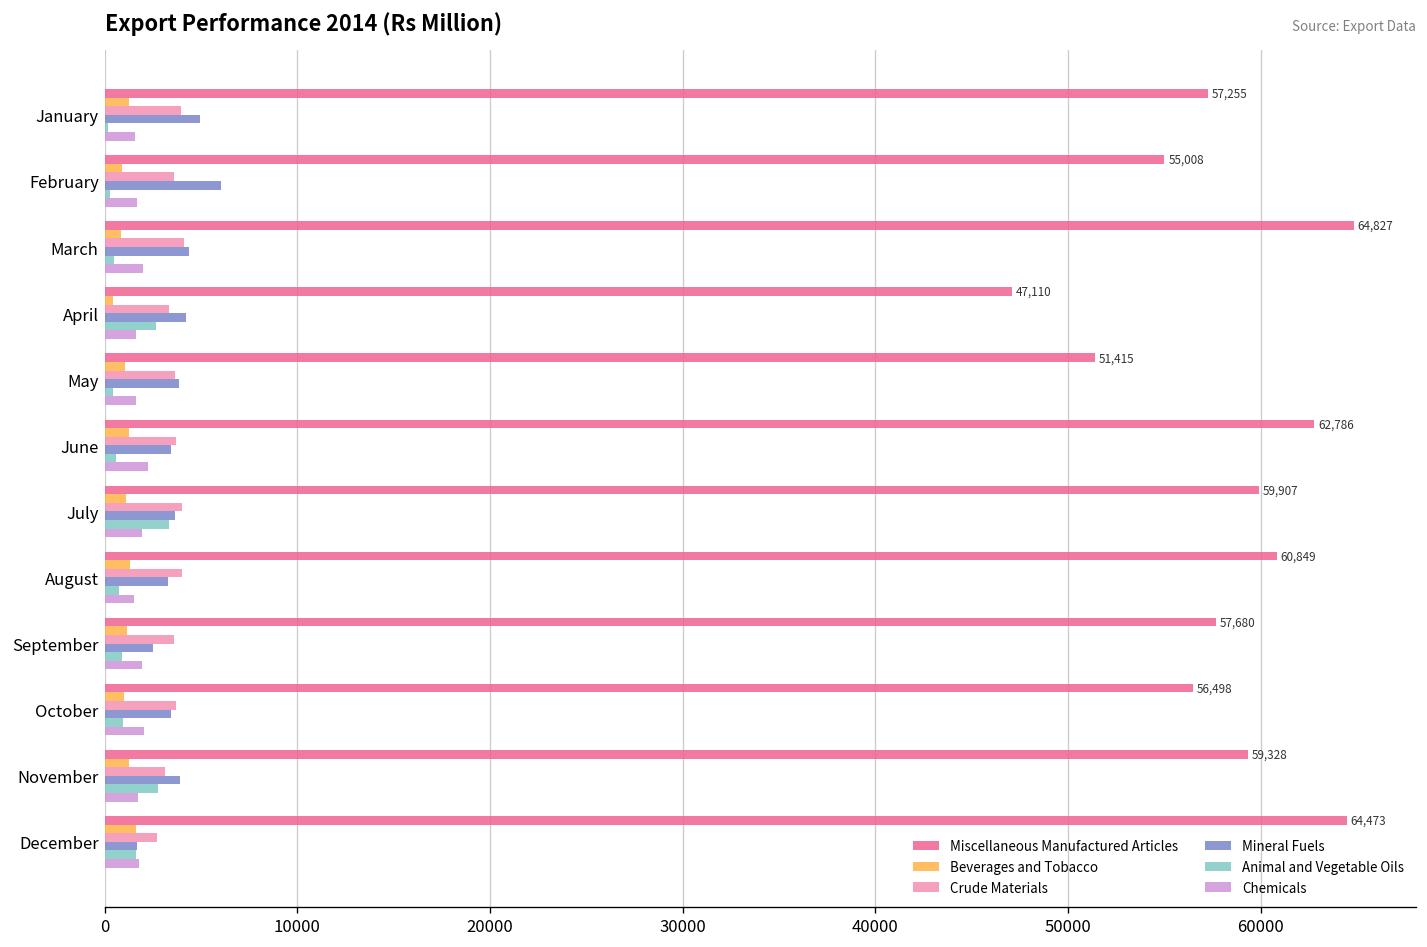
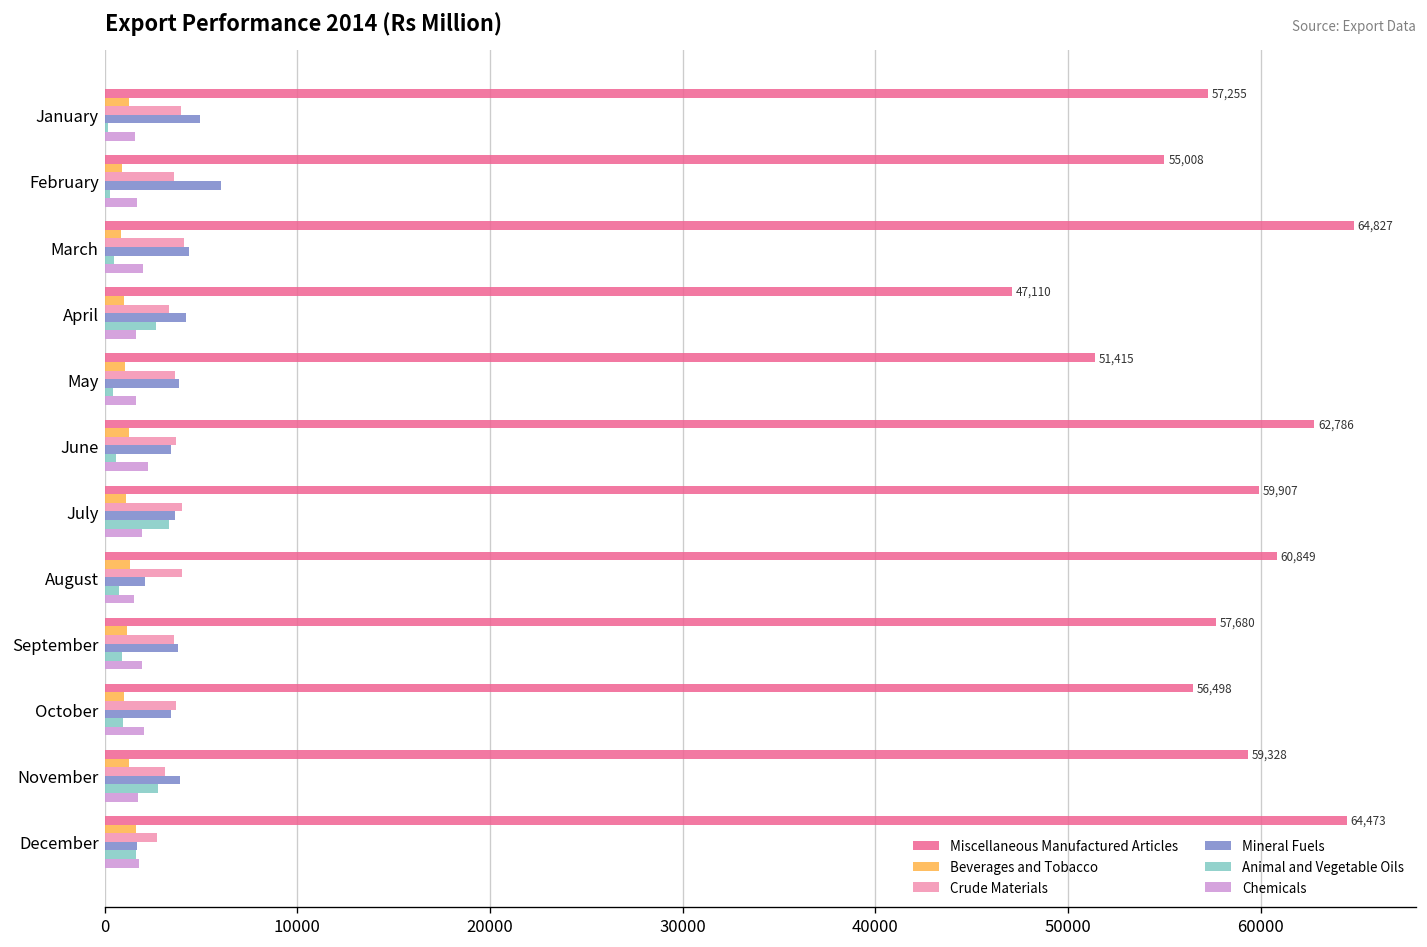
Beverages and Tobacco, April: 400 -> 1000
Mineral Fuels, August: 3300 -> 2100
Mineral Fuels, September: 2500 -> 3800
